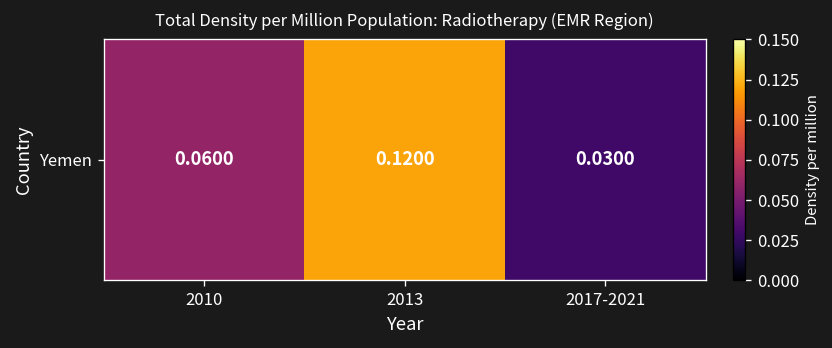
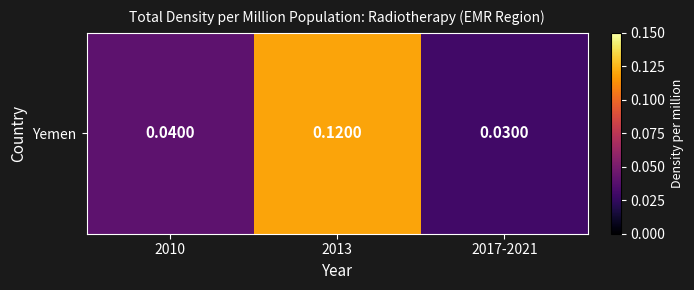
Yemen, 2010: 0.0600 -> 0.0400
